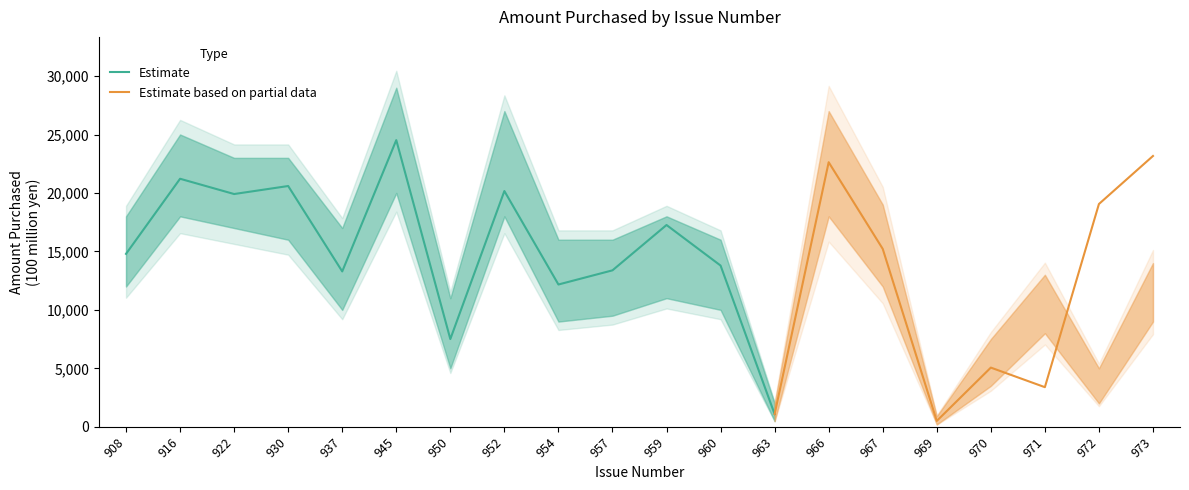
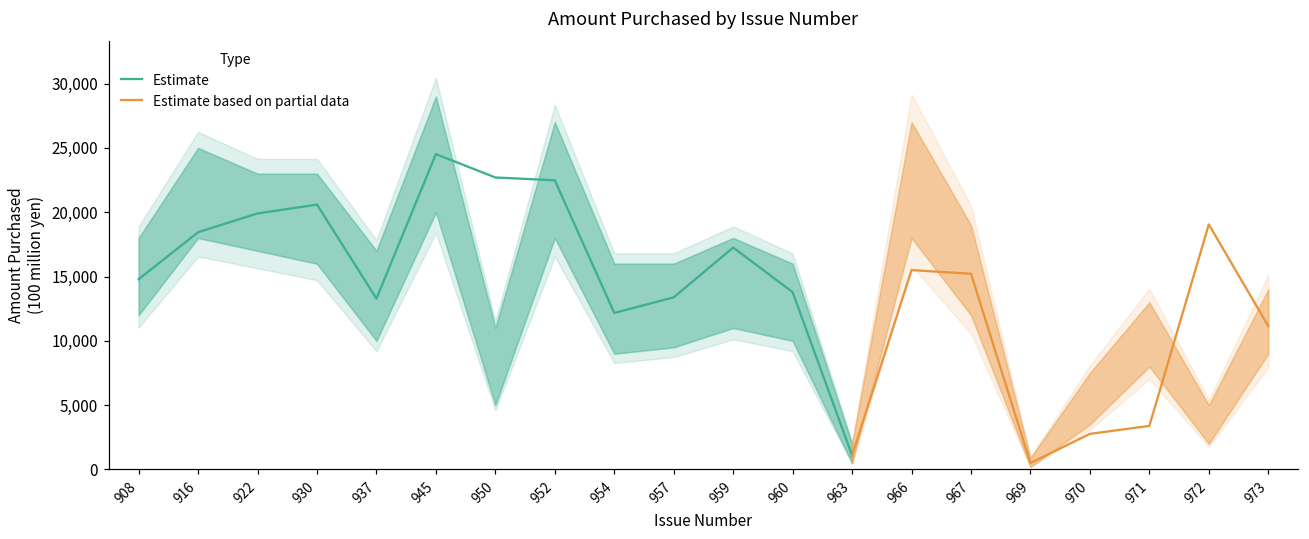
Estimate, 916: 21,200 -> 18,400
Estimate, 950: 7,500 -> 22,700
Estimate, 952: 20,200 -> 22,500
Estimate based on partial data, 966: 22,600 -> 15,500
Estimate based on partial data, 970: 5,100 -> 2,800
Estimate based on partial data, 973: 23,200 -> 11,100
